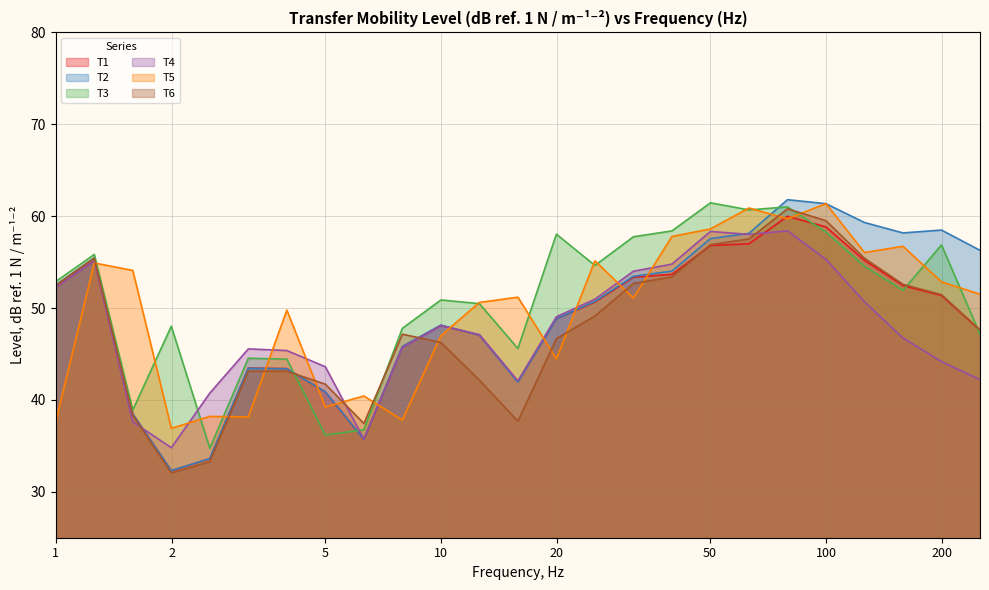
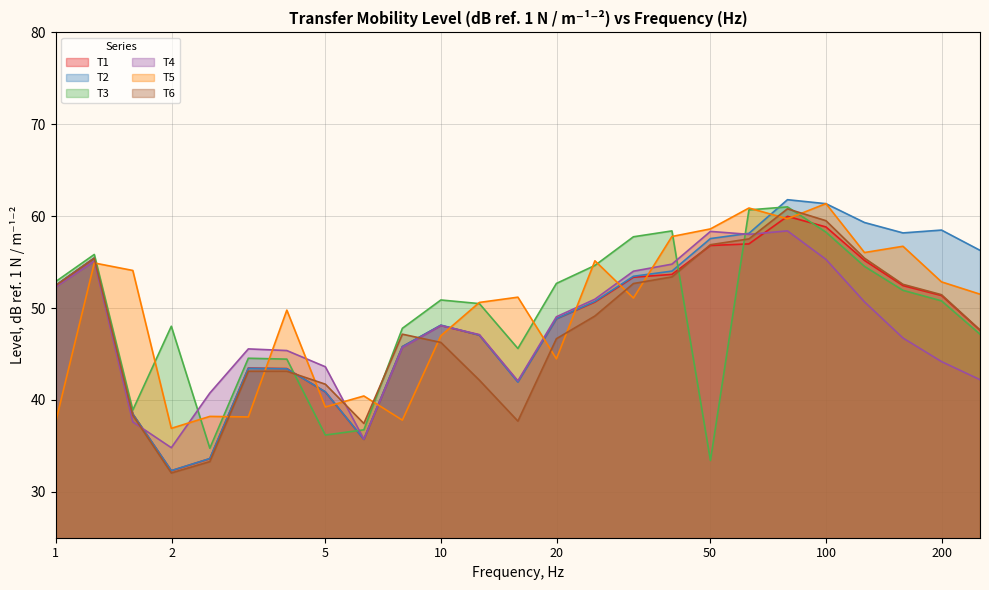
T3, 20: 58 -> 53
T3, 50: 61 -> 33
T3, 200: 57 -> 51
